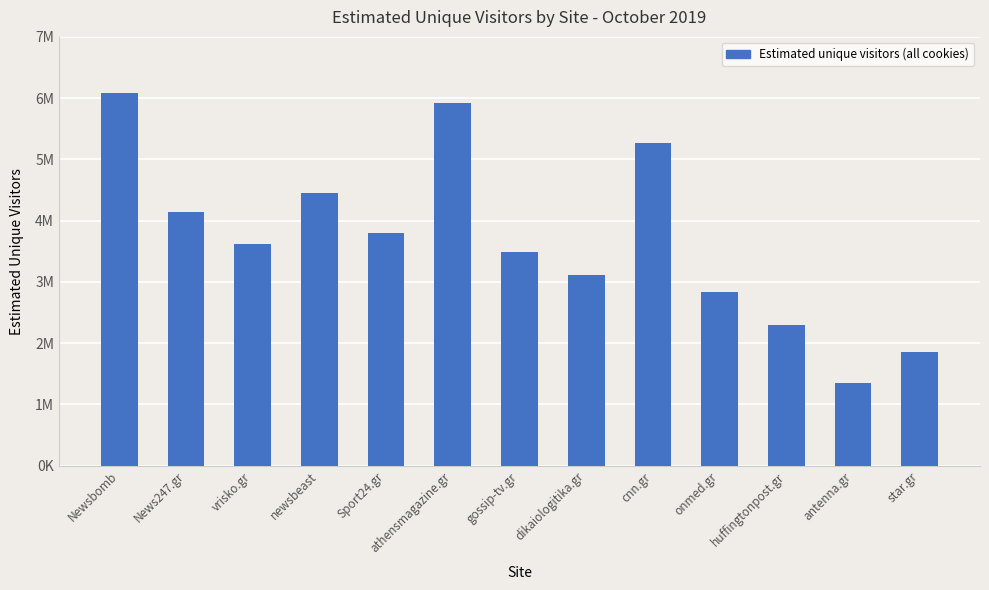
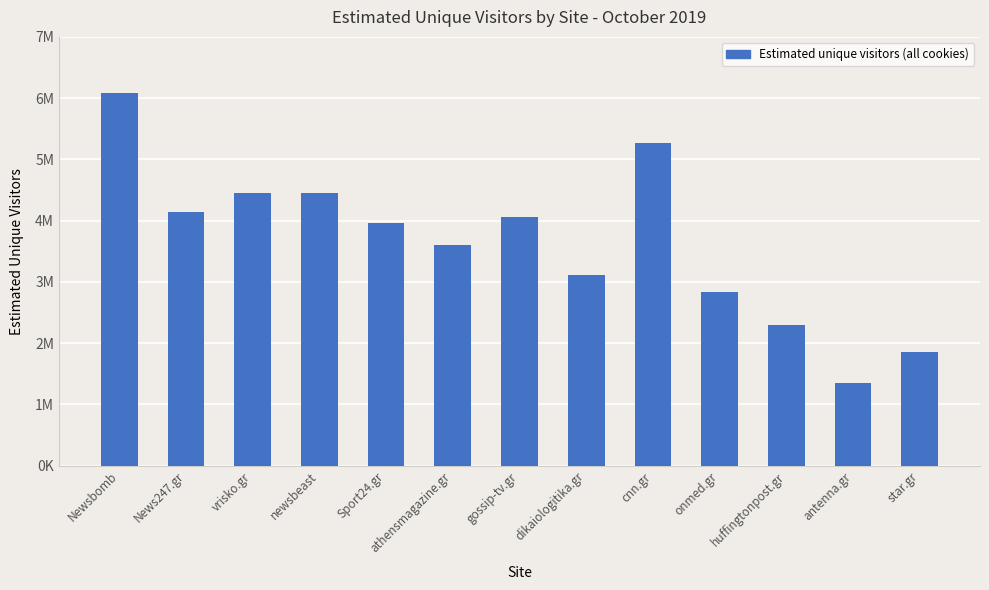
vrisko.gr: 3600000 -> 4500000
Sport24.gr: 3800000 -> 4000000
athensmagazine.gr: 5900000 -> 3600000
gossip-tv.gr: 3500000 -> 4100000
